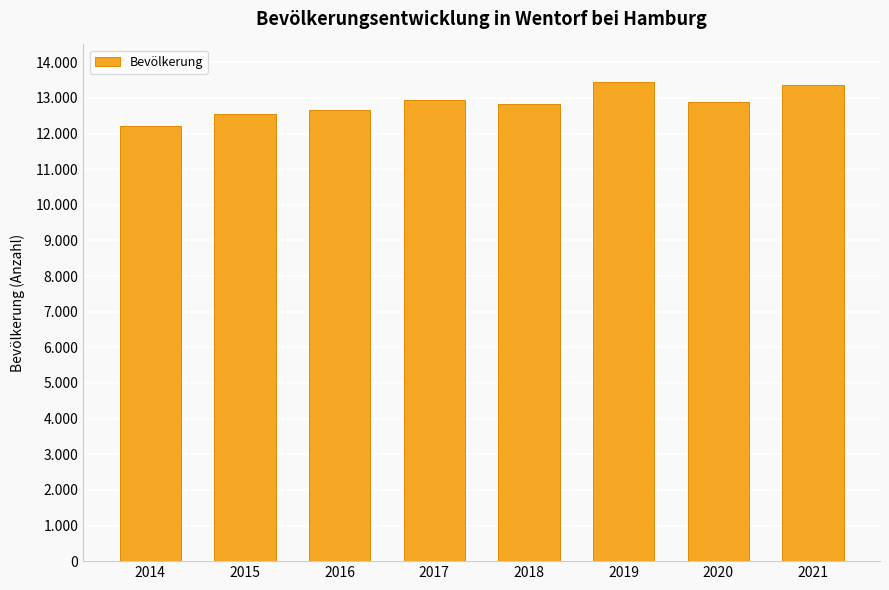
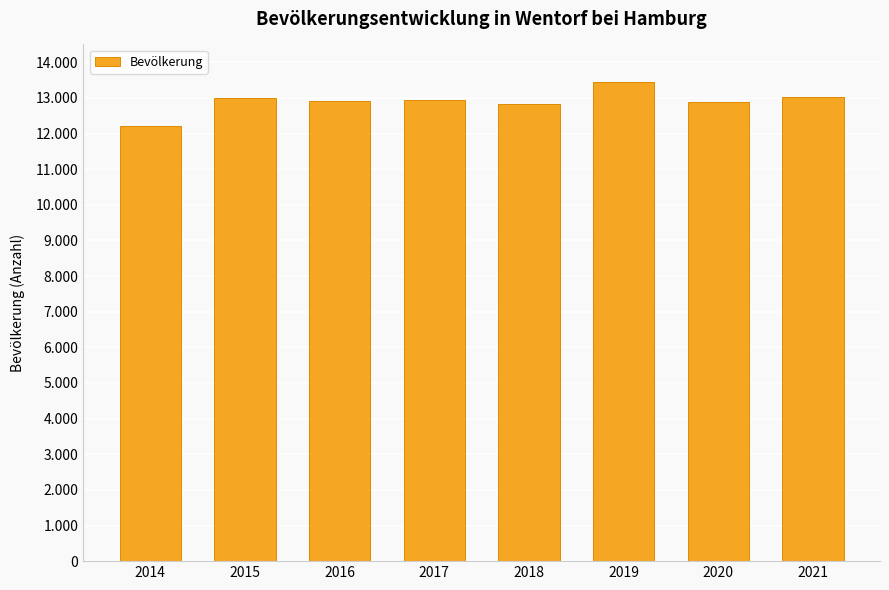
2015: 12.6 -> 13.0
2016: 12.7 -> 12.9
2021: 13.4 -> 13.0
